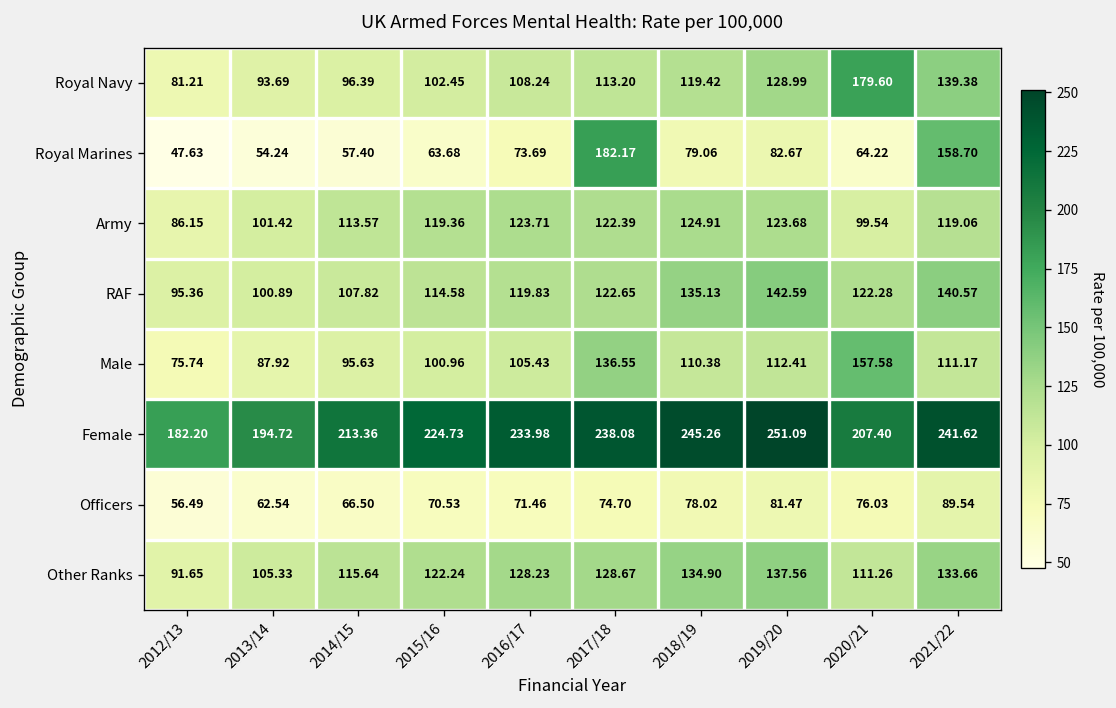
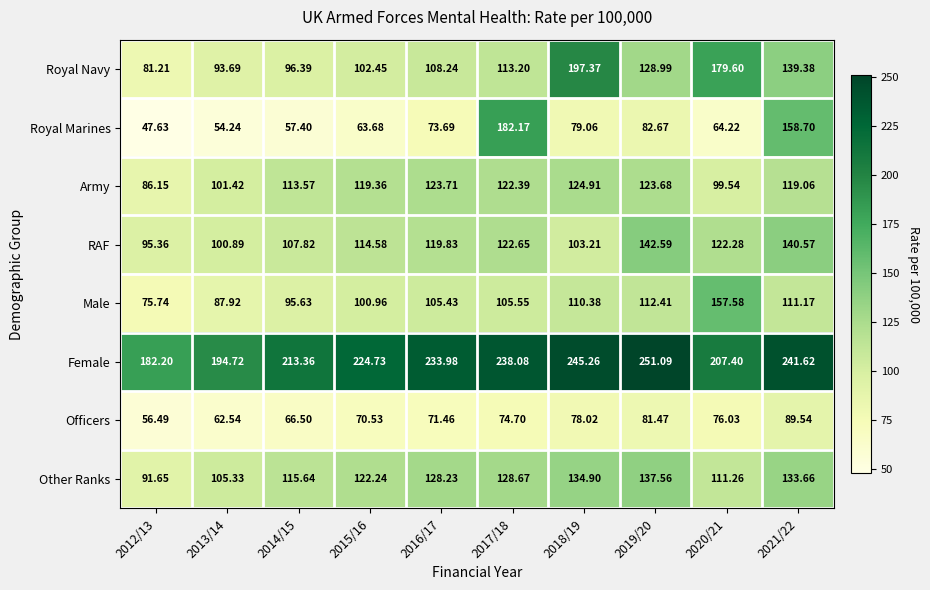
Royal Navy, 2018/19: 119.42 -> 197.37
RAF, 2018/19: 135.13 -> 103.21
Male, 2017/18: 136.55 -> 105.55
